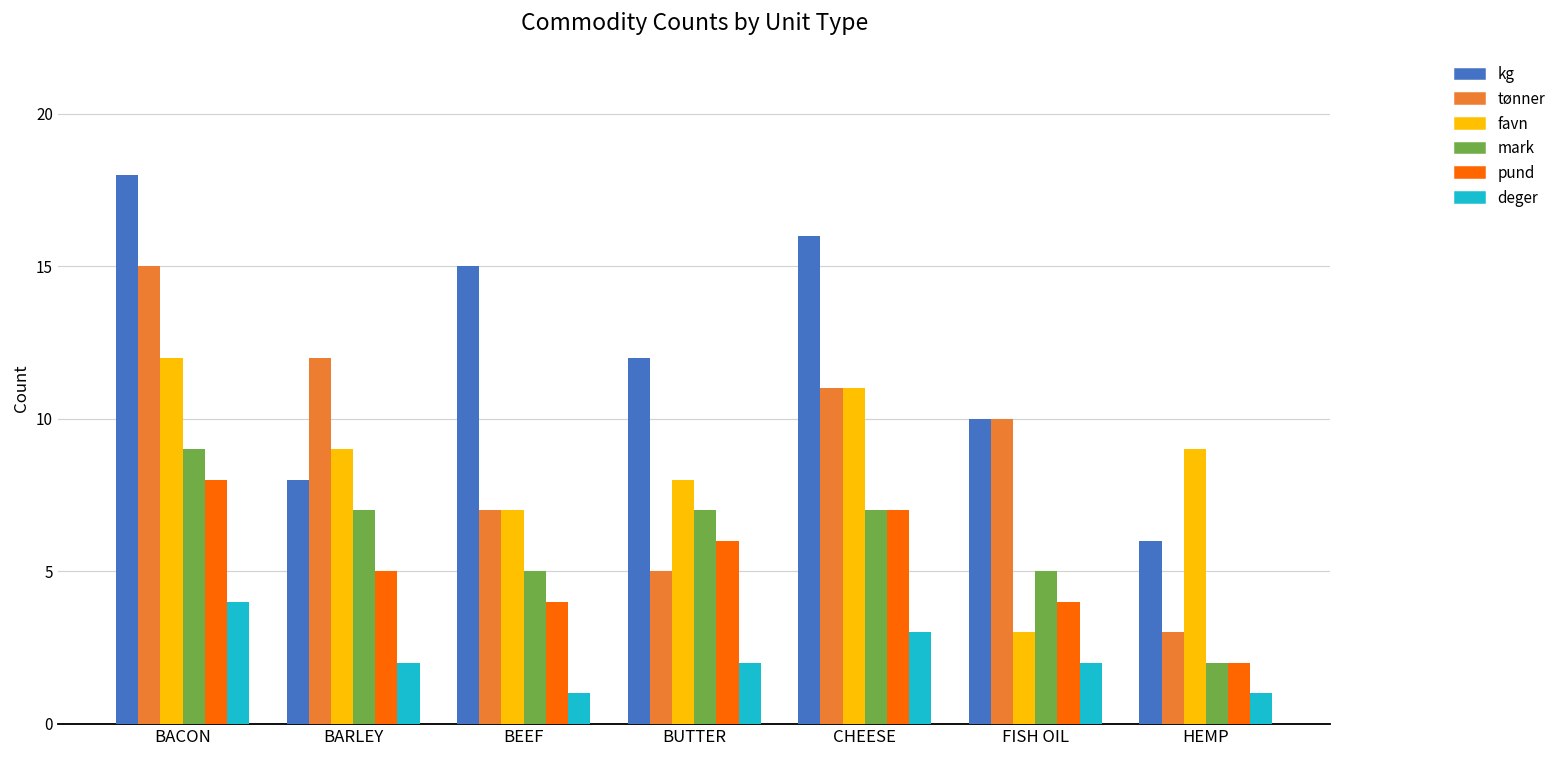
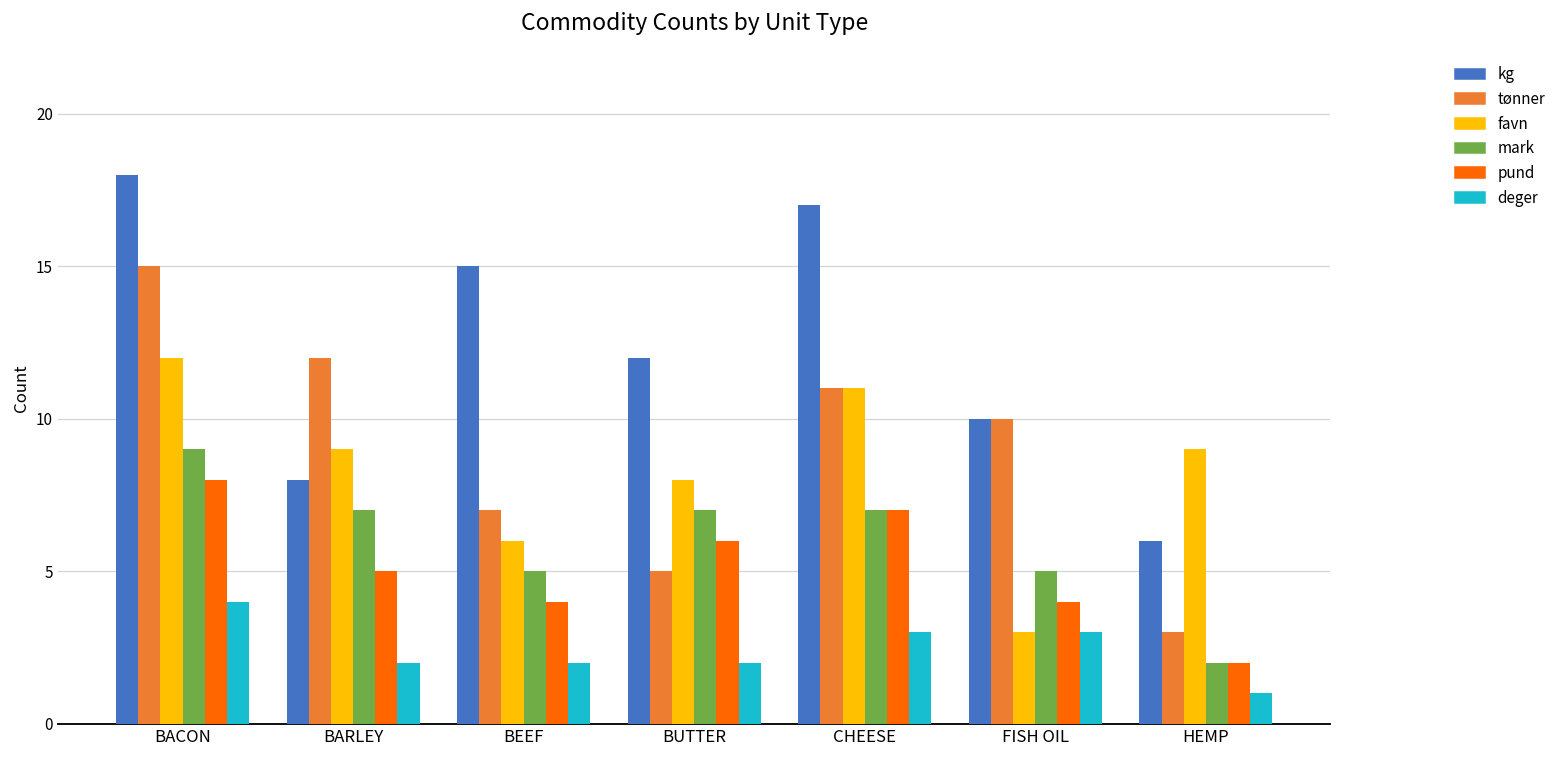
favn, BEEF: 7 -> 6
deger, BEEF: 1 -> 2
kg, CHEESE: 16 -> 17
deger, FISH OIL: 2 -> 3
